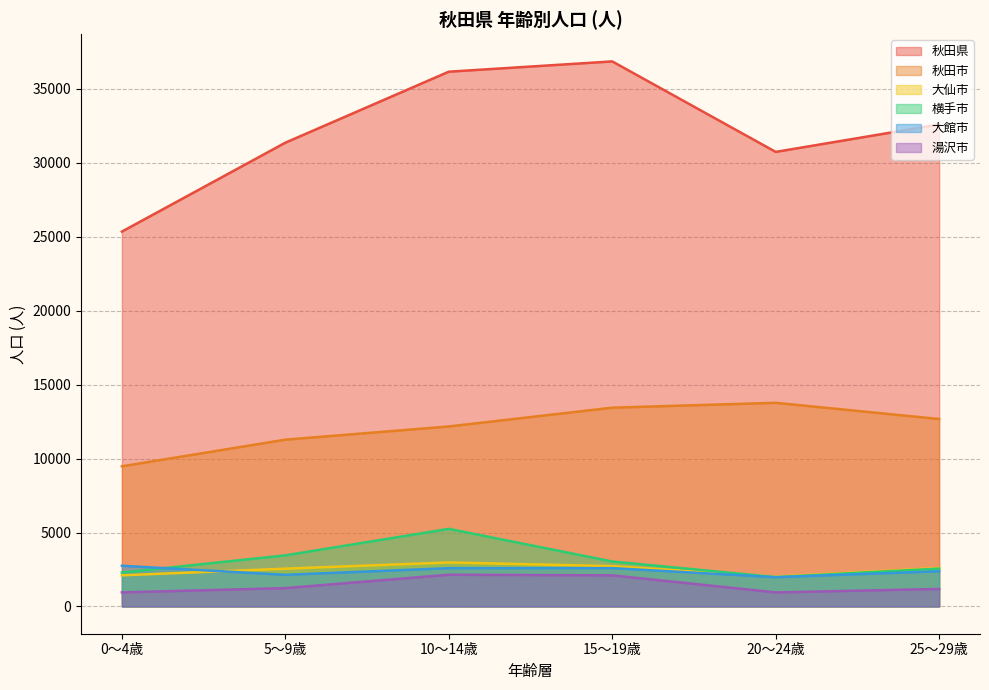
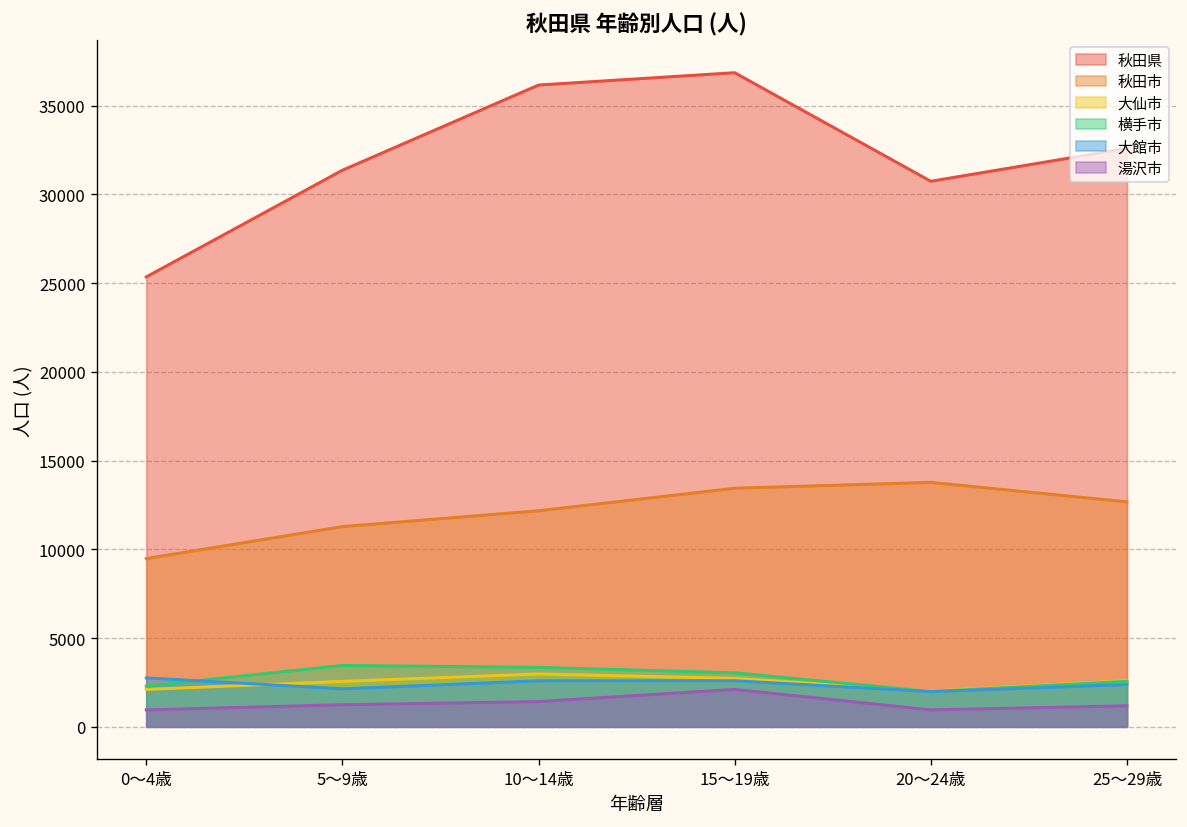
横手市, 10～14歳: 5200 -> 3300
湯沢市, 10～14歳: 2100 -> 1400
